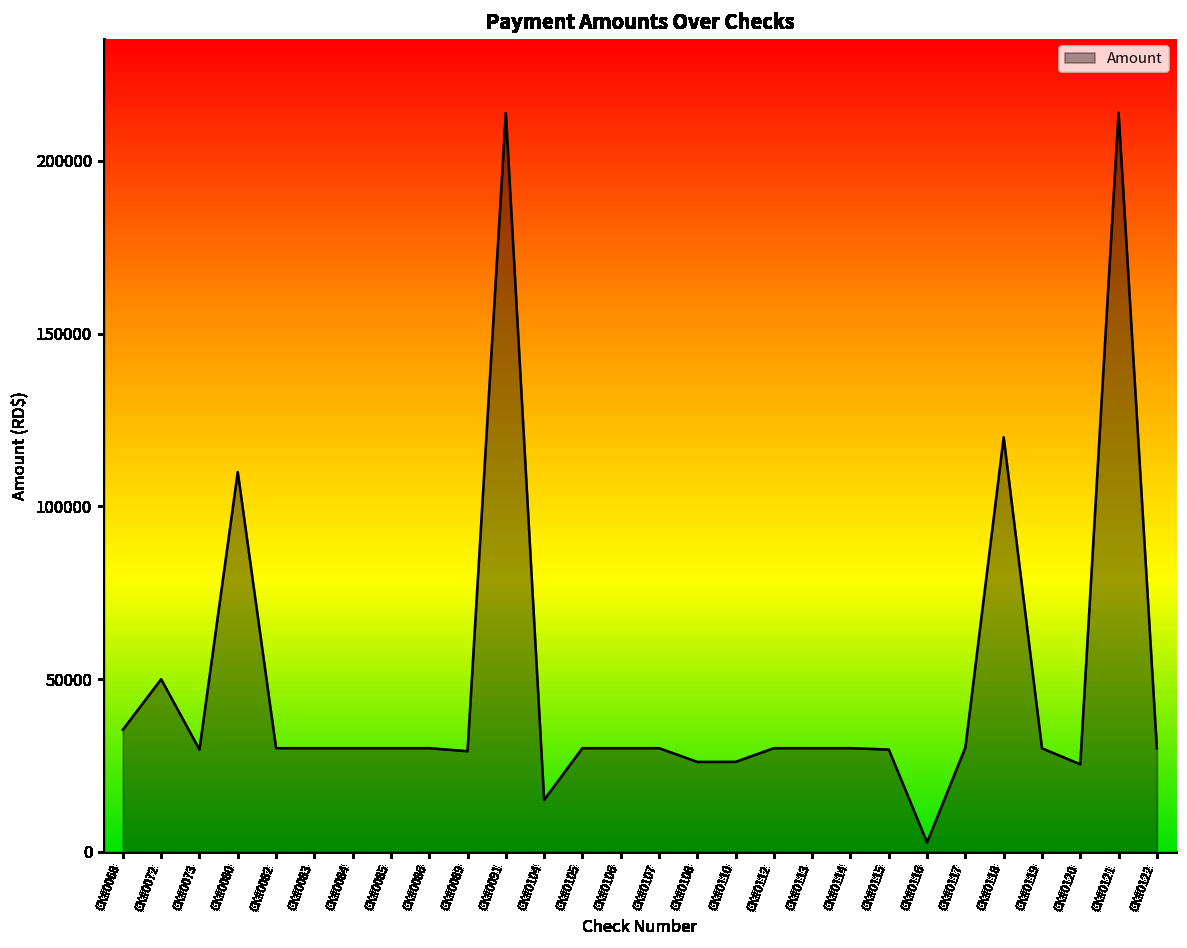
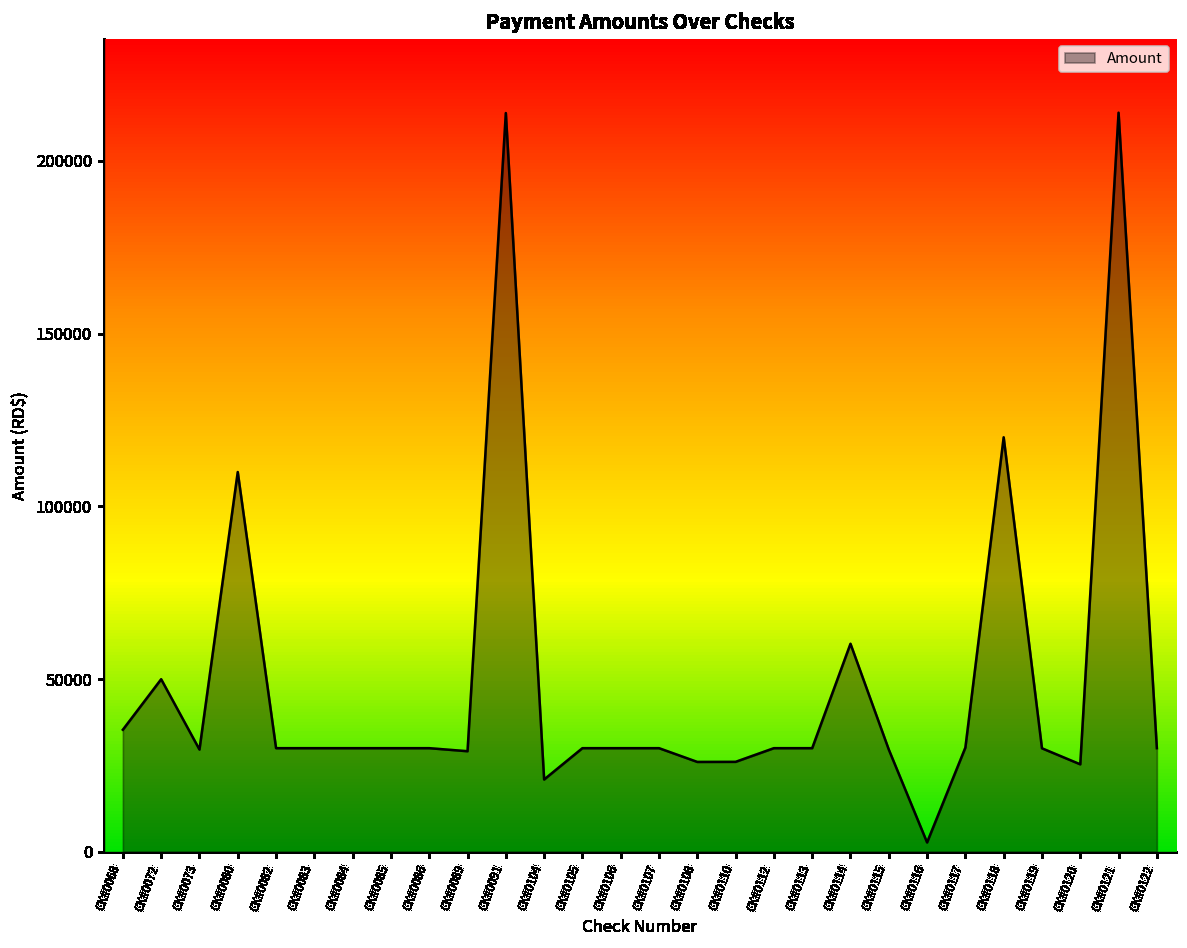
CK#0104: 15000 -> 21000
CK#0114: 30000 -> 60000
